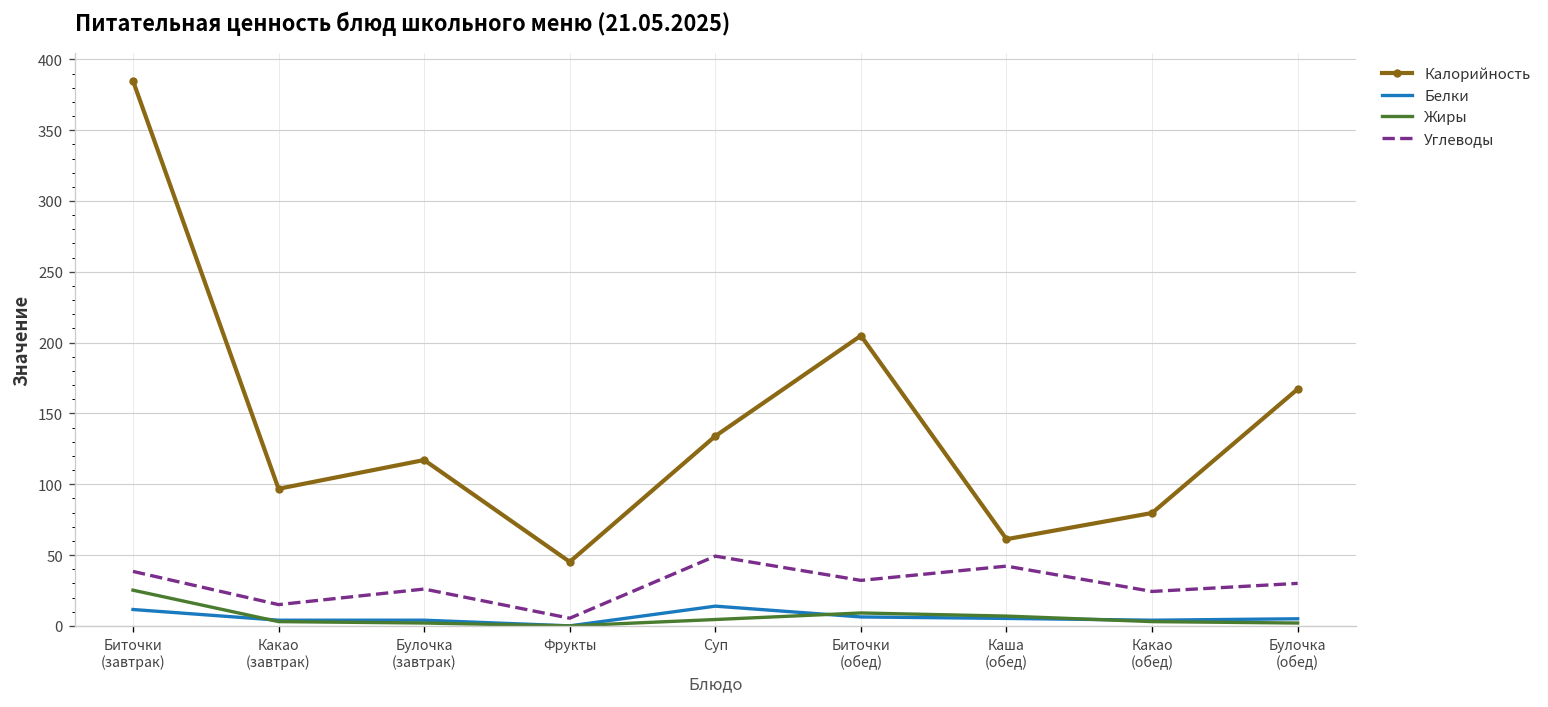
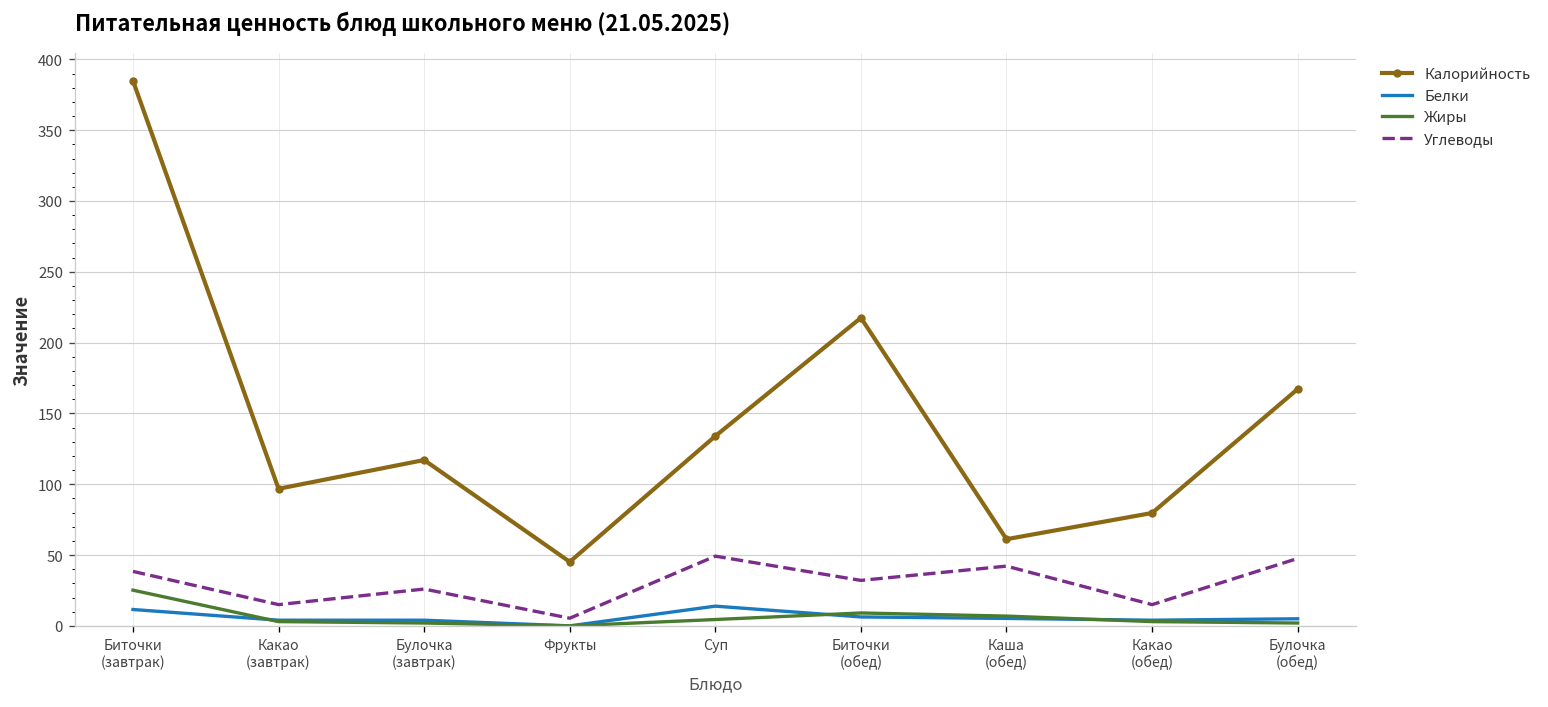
Калорийность, Биточки (обед): 205 -> 218
Углеводы, Какао (обед): 24 -> 15
Углеводы, Булочка (обед): 30 -> 48
